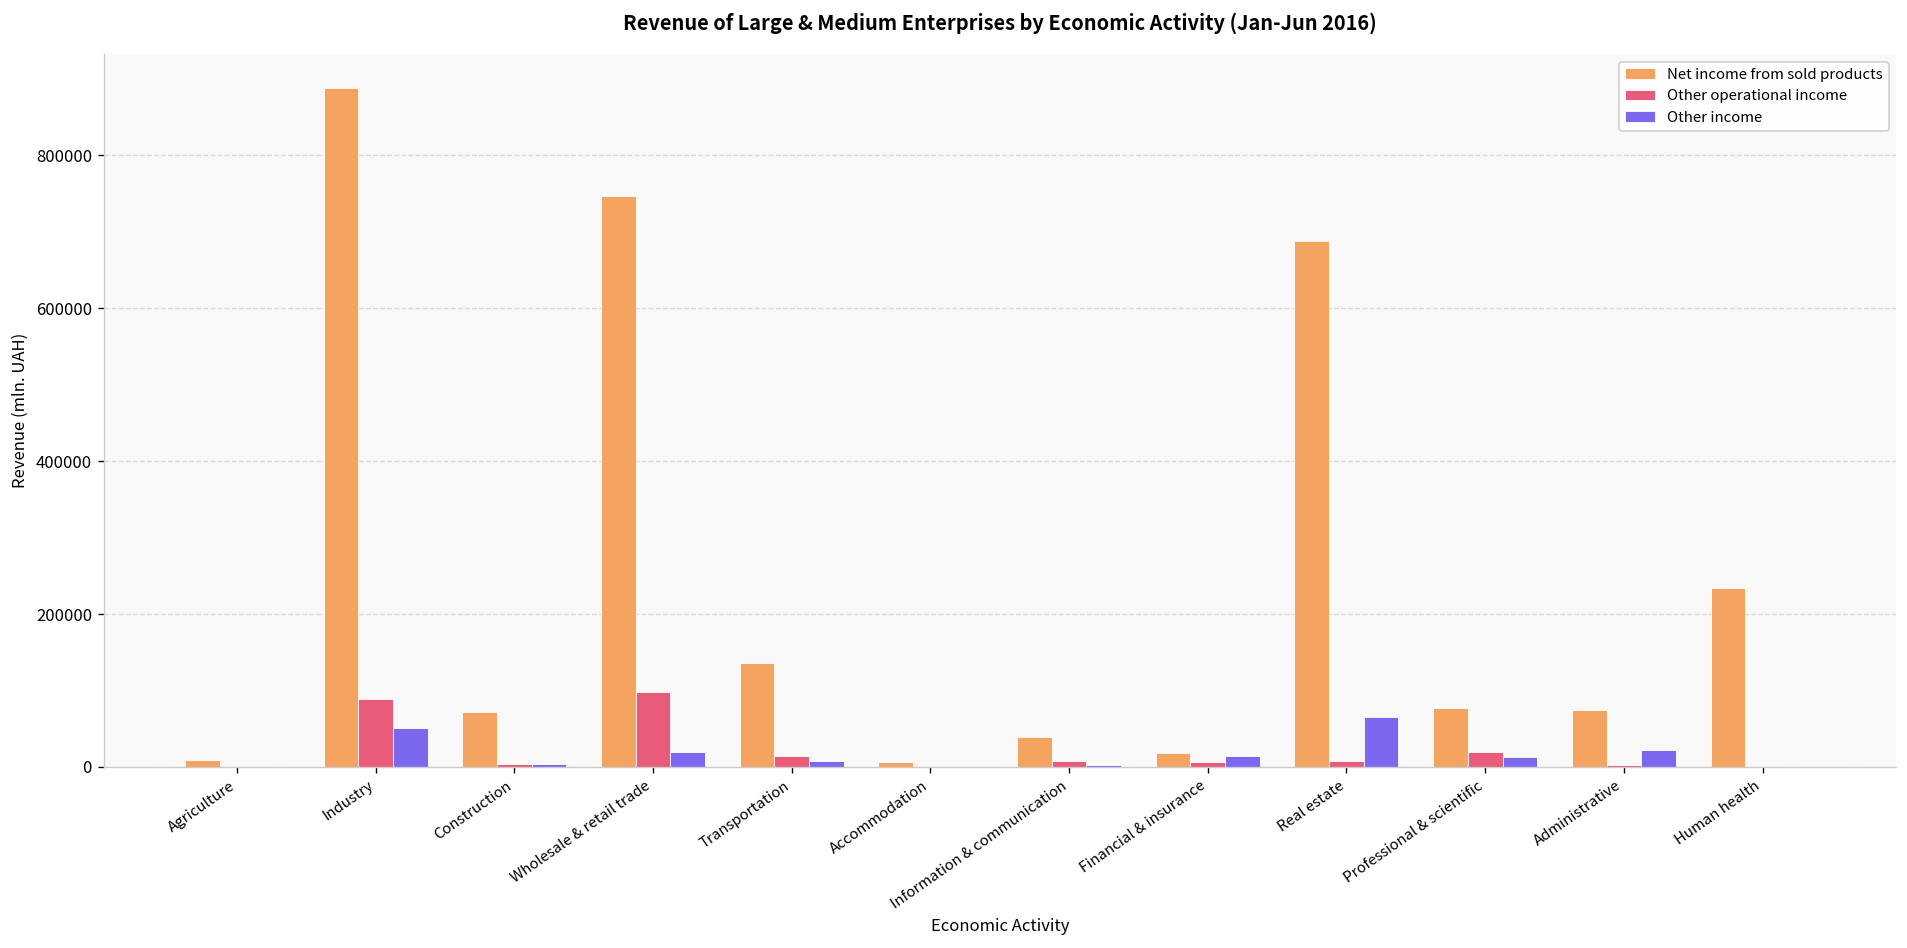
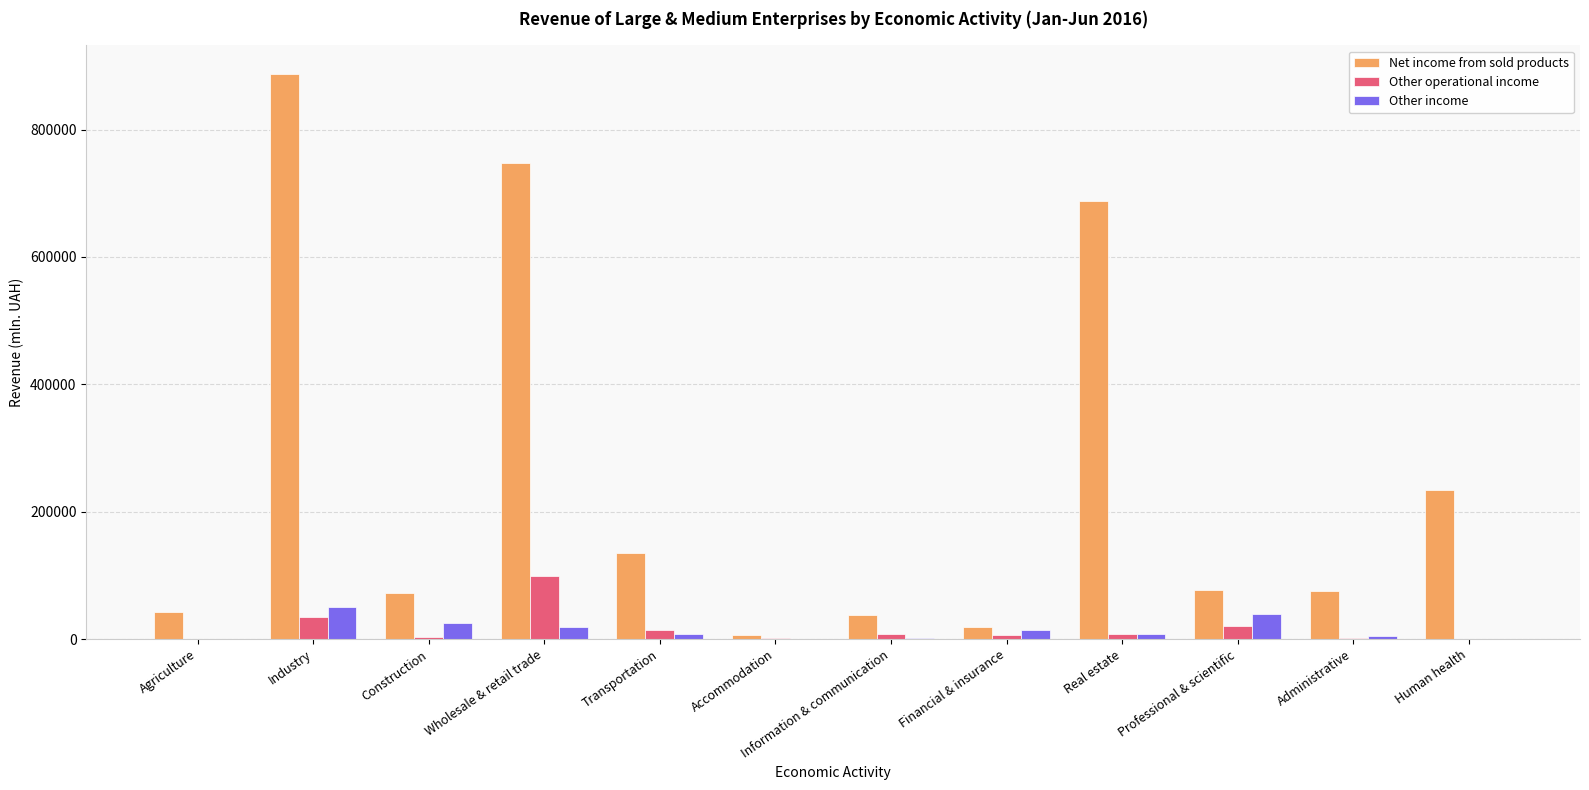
Net income from sold products, Agriculture: 10000 -> 40000
Other operational income, Industry: 90000 -> 30000
Other income, Construction: 0 -> 30000
Other income, Real estate: 70000 -> 10000
Other income, Professional & scientific: 10000 -> 40000
Other income, Administrative: 20000 -> 10000
